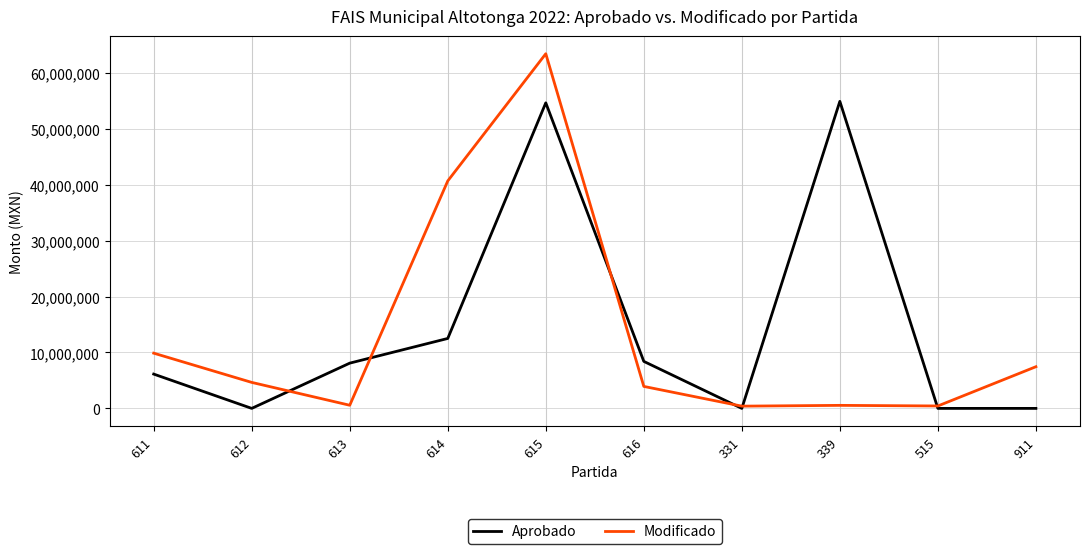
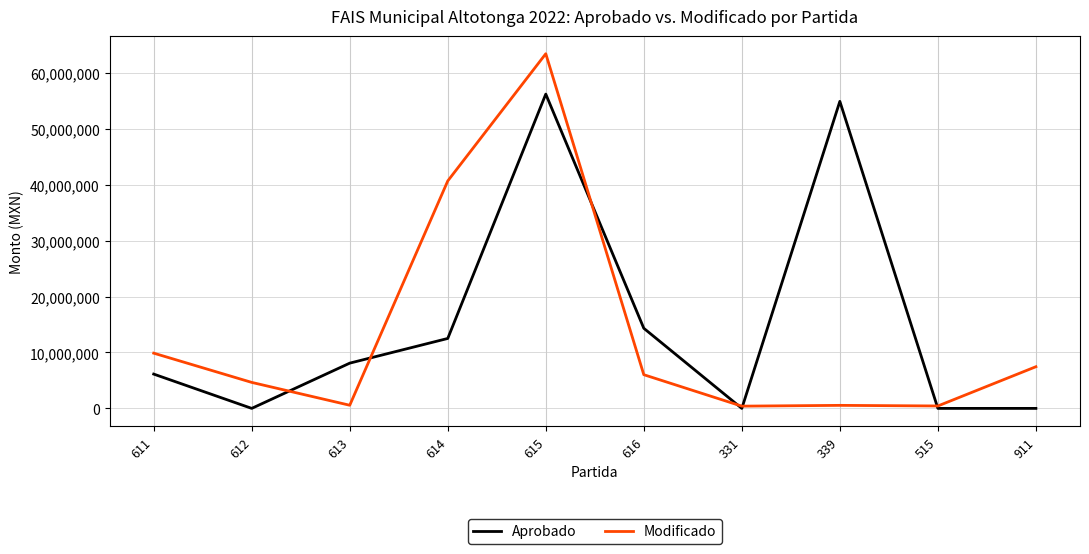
Aprobado, 615: 55,000,000 -> 56,000,000
Aprobado, 616: 8,000,000 -> 14,000,000
Modificado, 616: 4,000,000 -> 6,000,000
